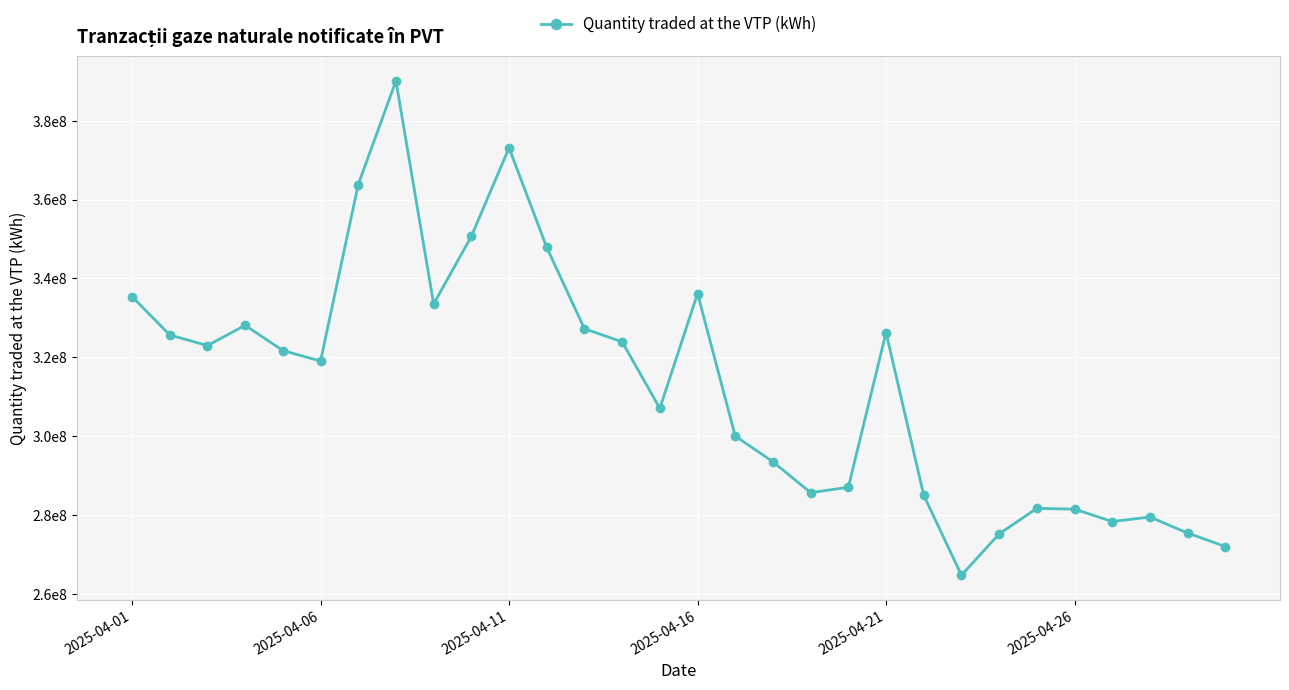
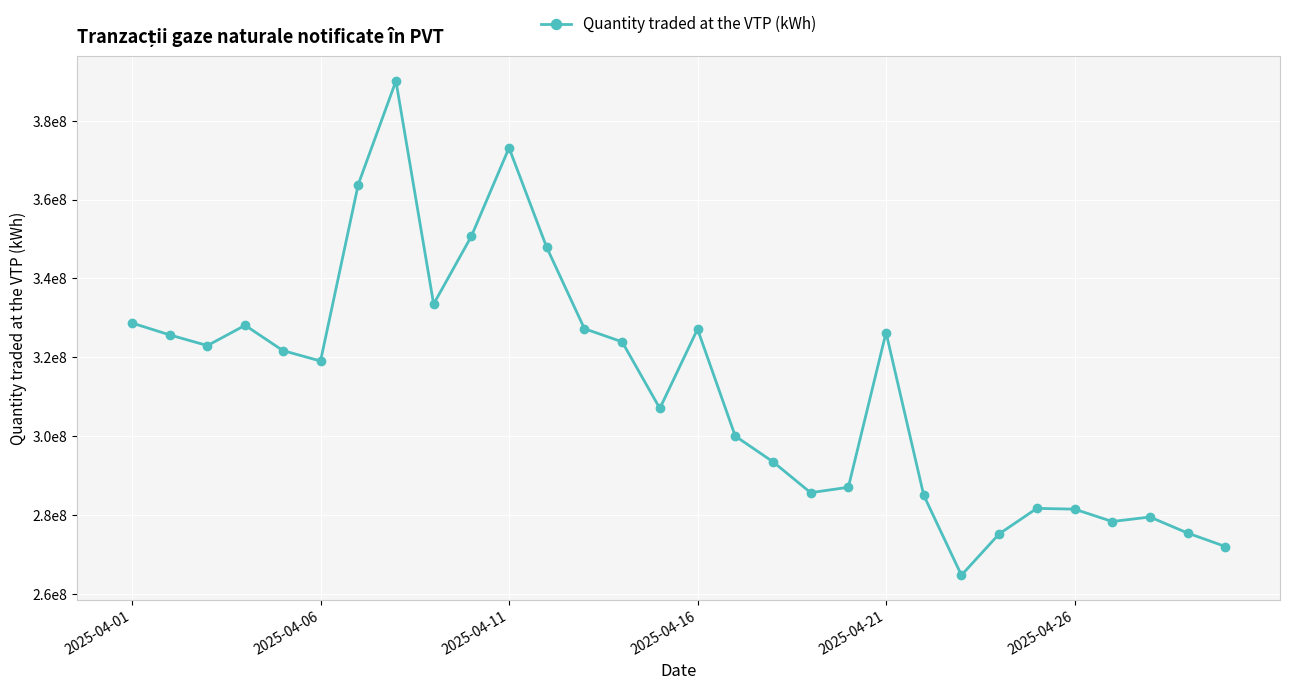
2025-04-01: 335000000 -> 329000000
2025-04-16: 336000000 -> 327000000
